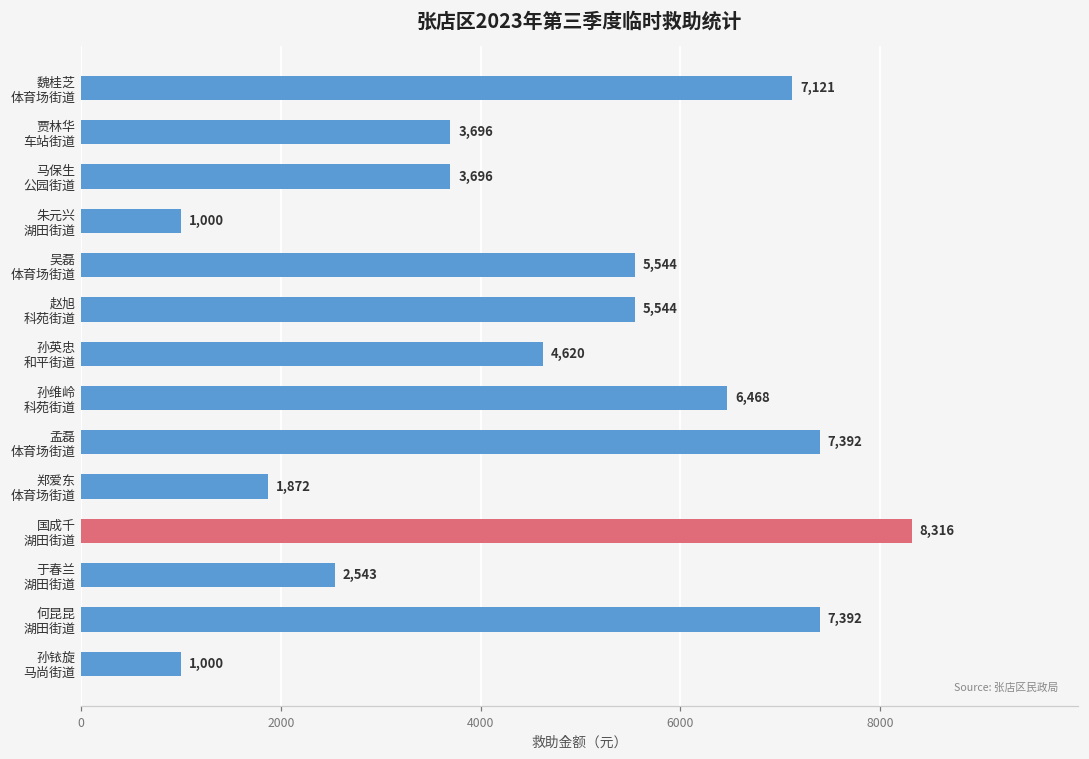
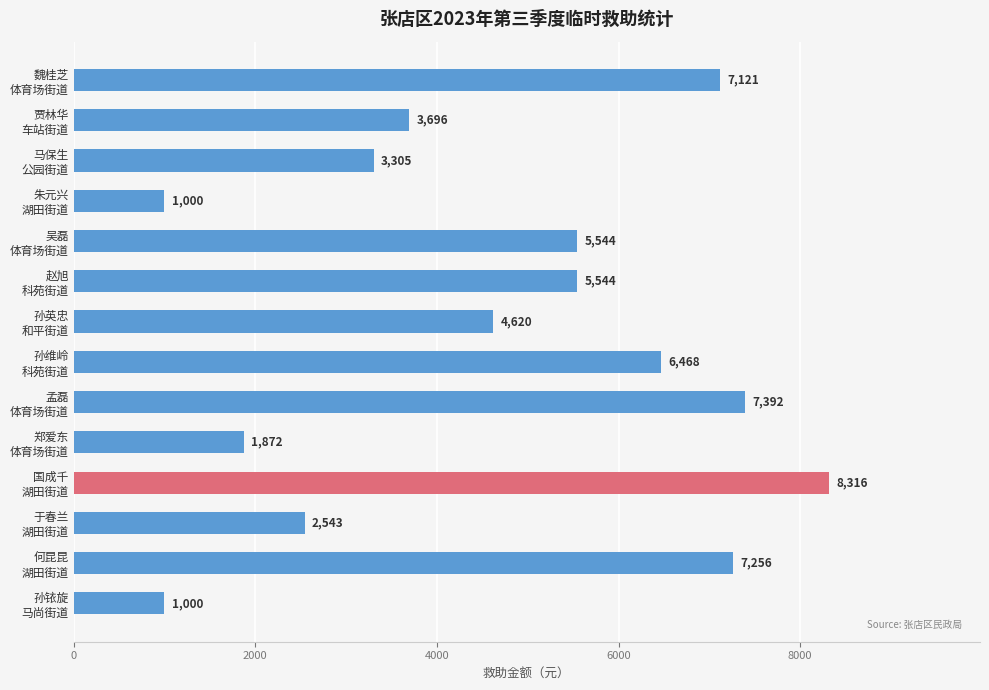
马保生 公园街道: 3,696 -> 3,305
何昆昆 湖田街道: 7,392 -> 7,256
